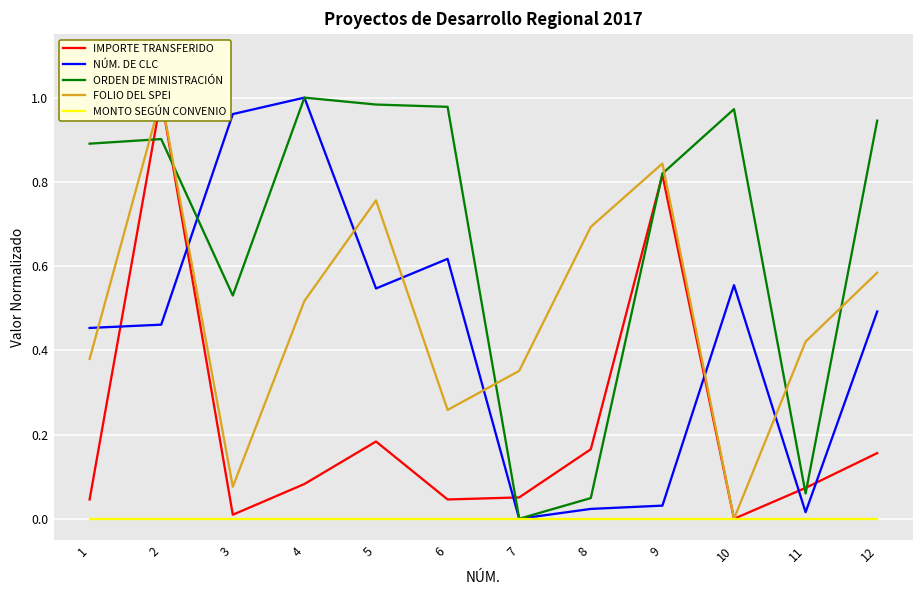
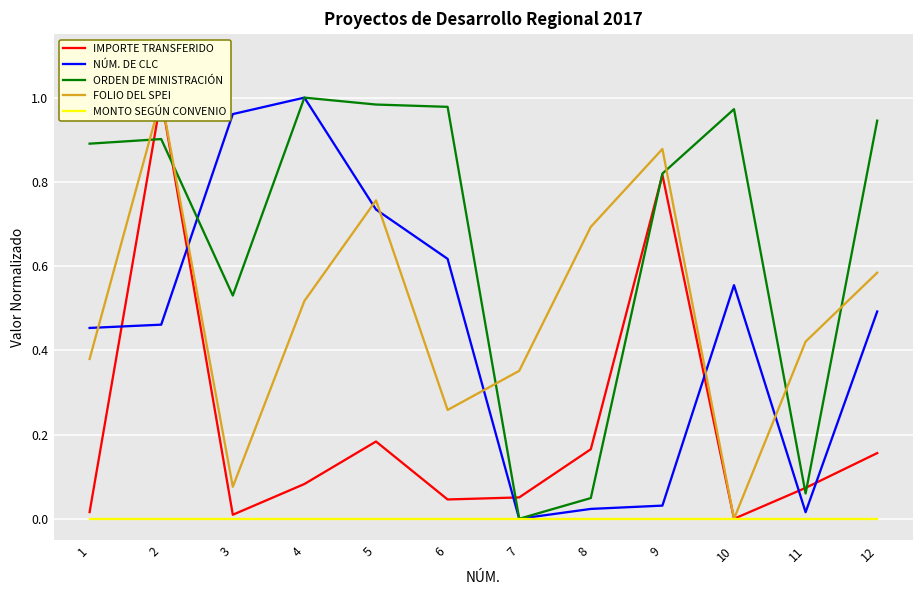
IMPORTE TRANSFERIDO, 1: 0.05 -> 0.02
NÚM. DE CLC, 5: 0.55 -> 0.73
FOLIO DEL SPEI, 9: 0.84 -> 0.88
